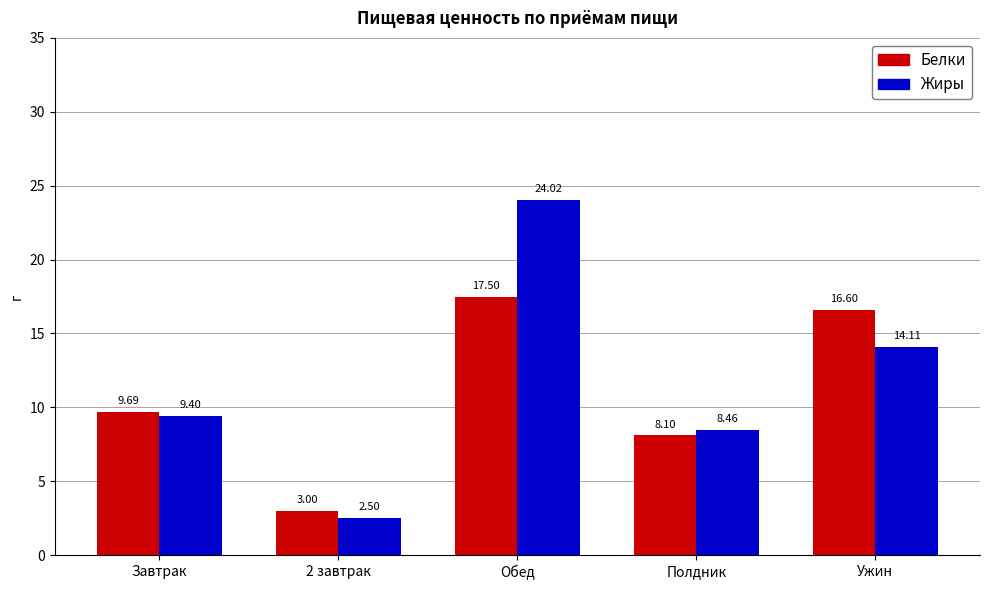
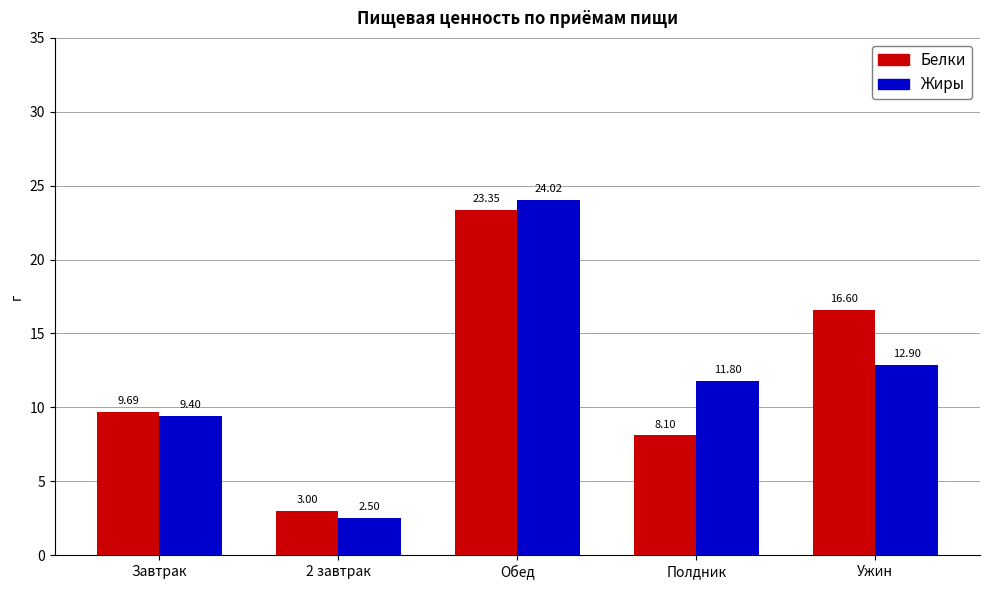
Белки, Обед: 17.50 -> 23.35
Жиры, Полдник: 8.46 -> 11.80
Жиры, Ужин: 14.11 -> 12.90
